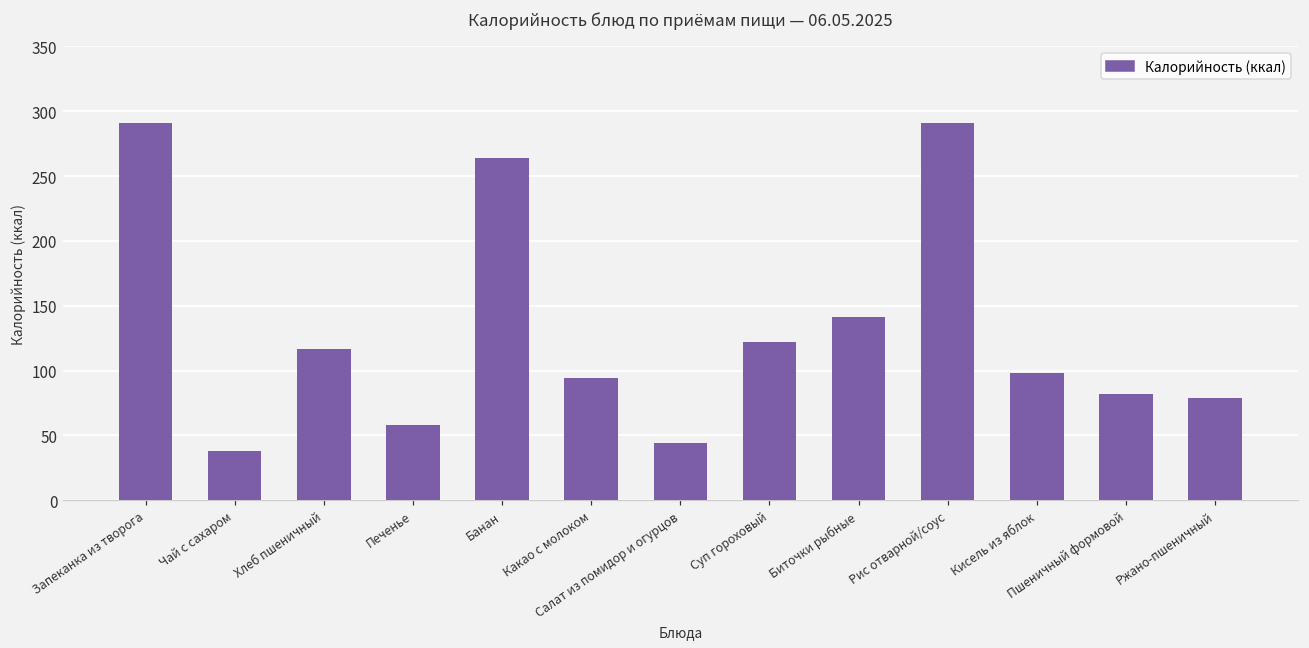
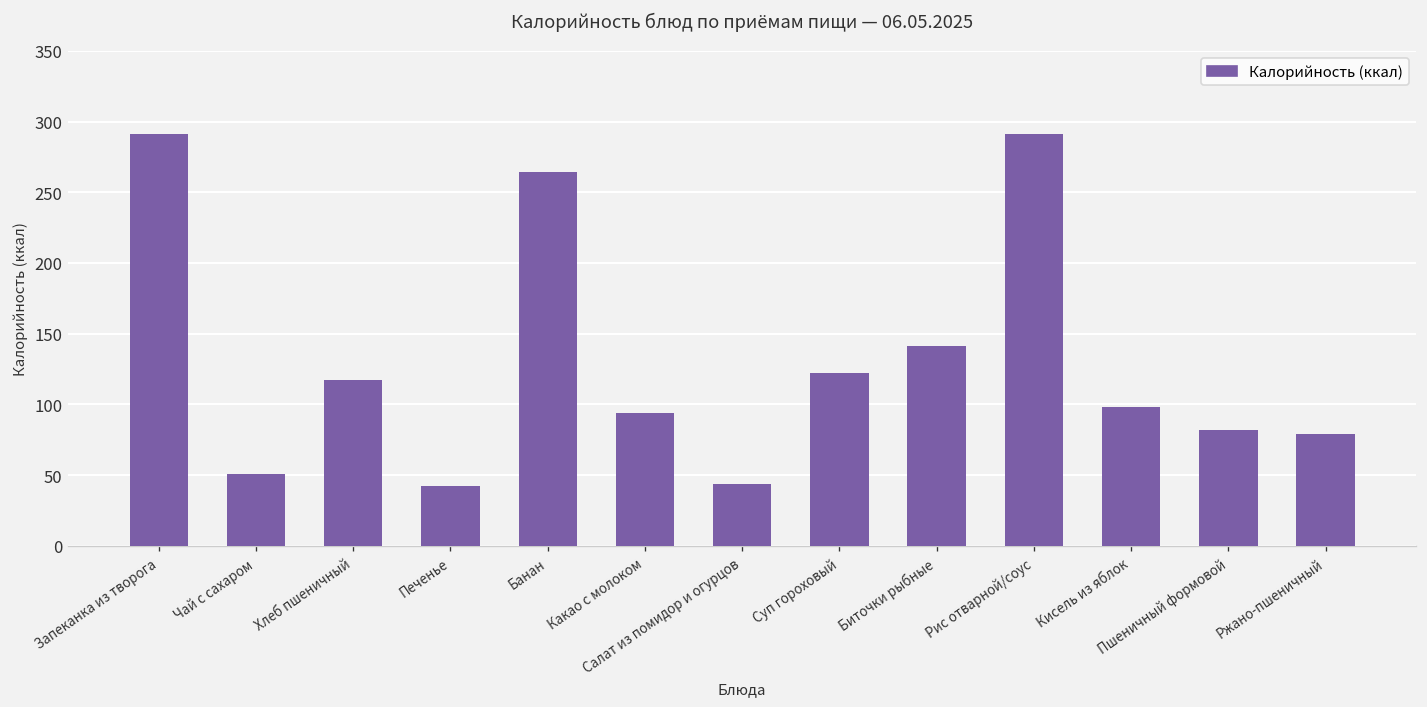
Чай с сахаром: 38 -> 51
Печенье: 58 -> 42
